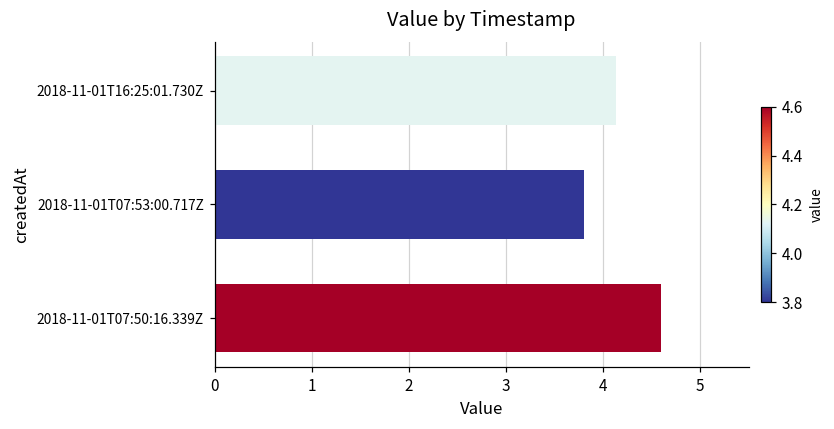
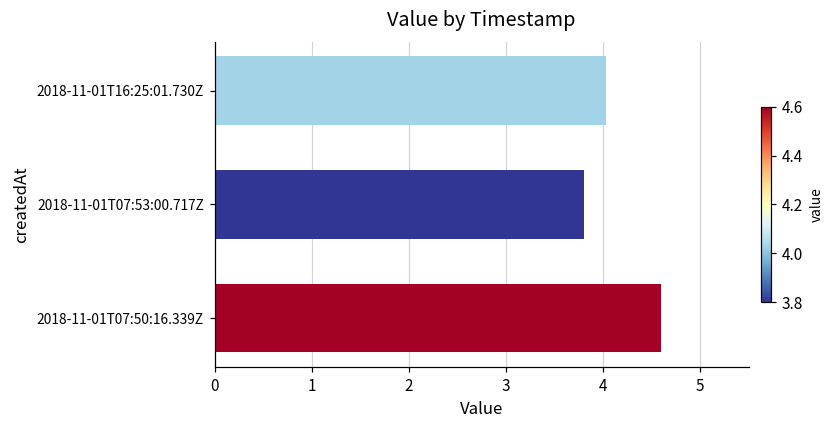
2018-11-01T16:25:01.730Z: 4.1 -> 4.0
